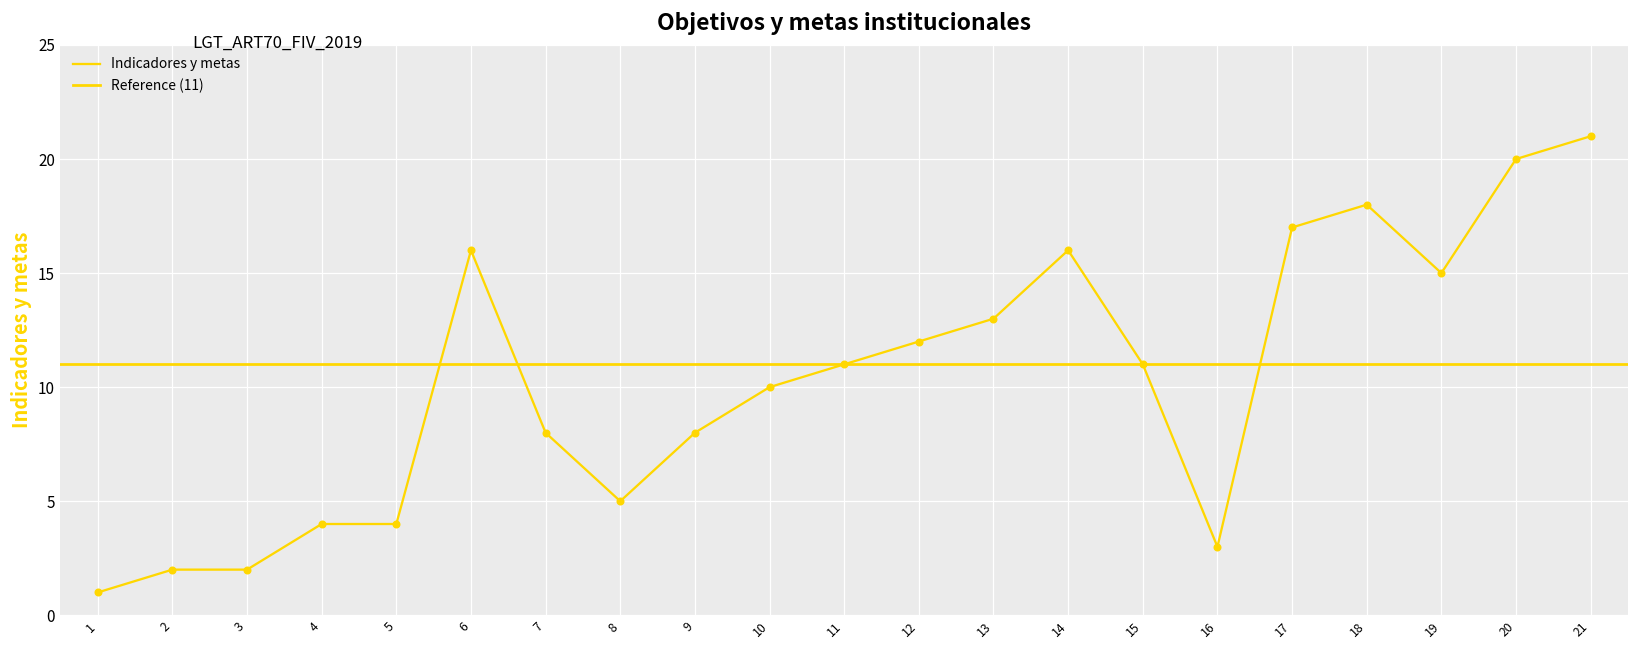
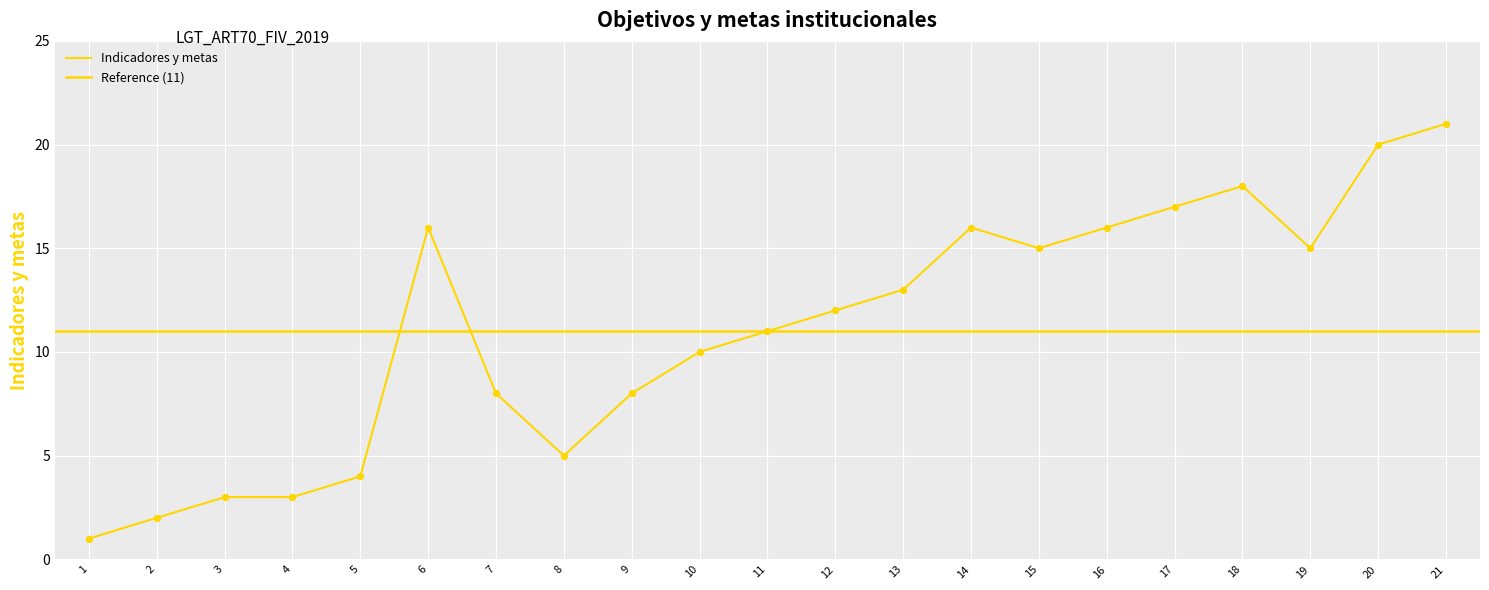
3: 2 -> 3
4: 4 -> 3
15: 11 -> 15
16: 3 -> 16
